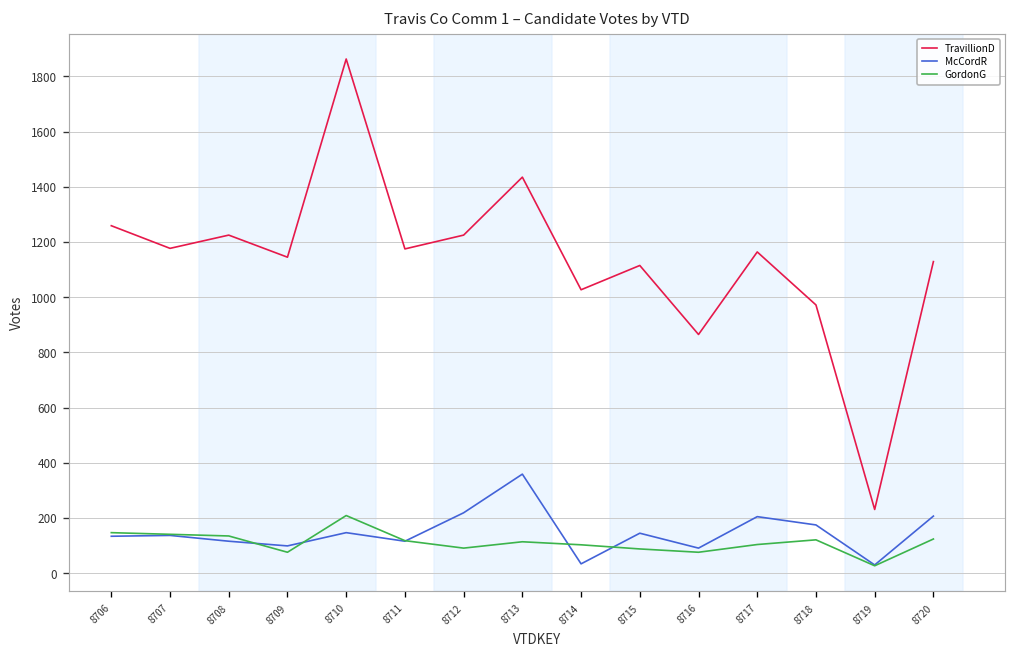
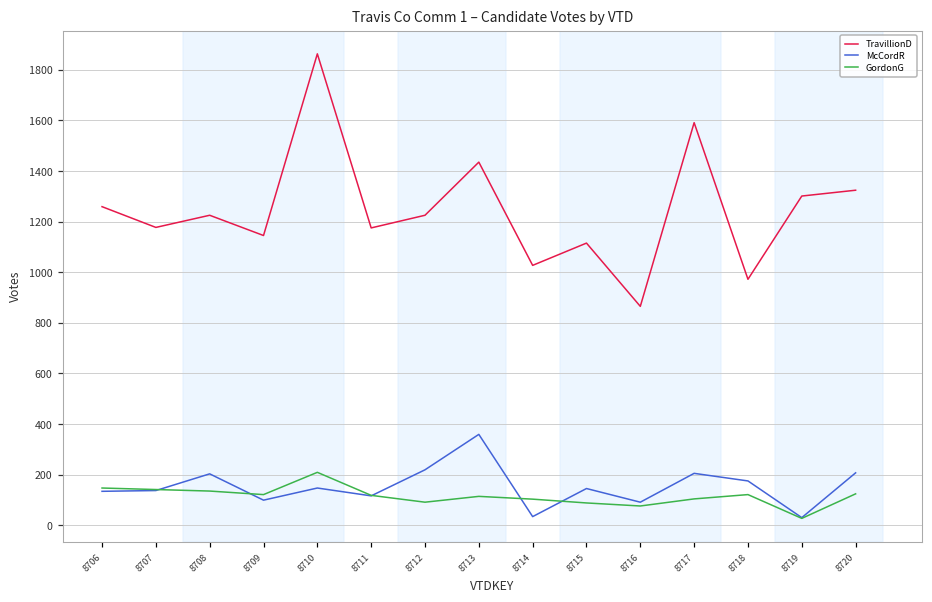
McCordR, 8708: 120 -> 200
GordonG, 8709: 80 -> 120
TravillionD, 8717: 1160 -> 1590
TravillionD, 8719: 230 -> 1300
TravillionD, 8720: 1130 -> 1320
